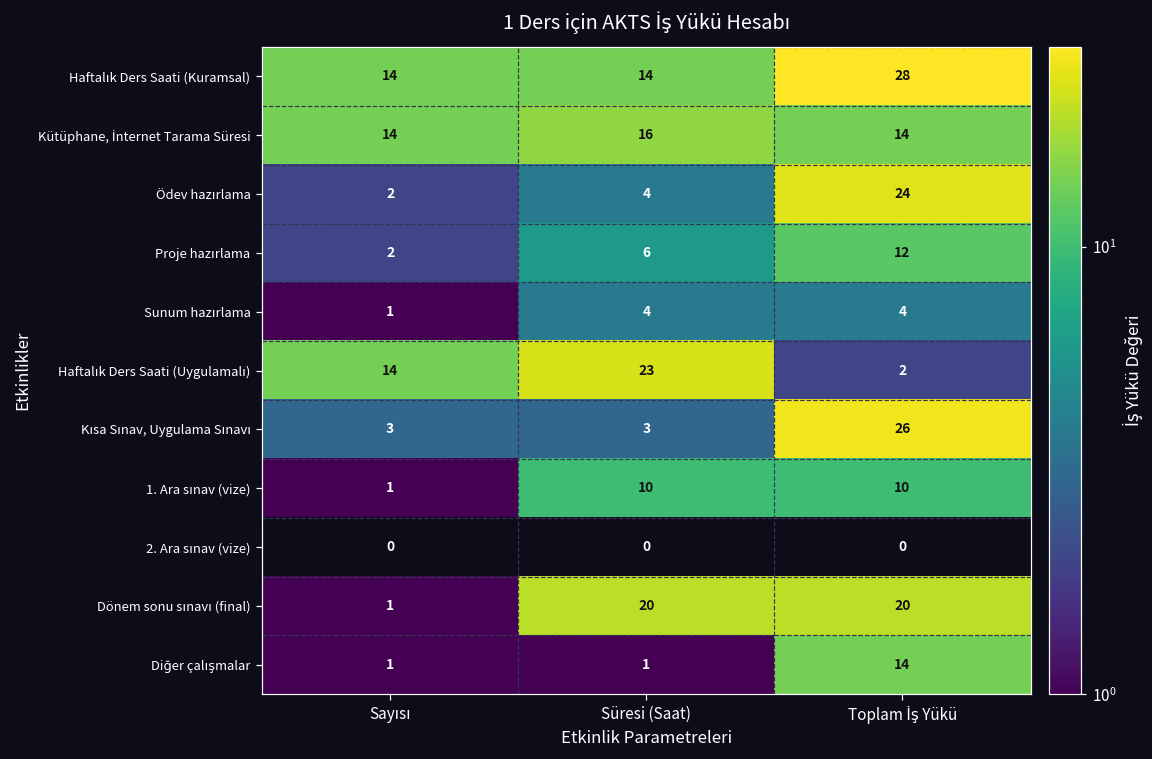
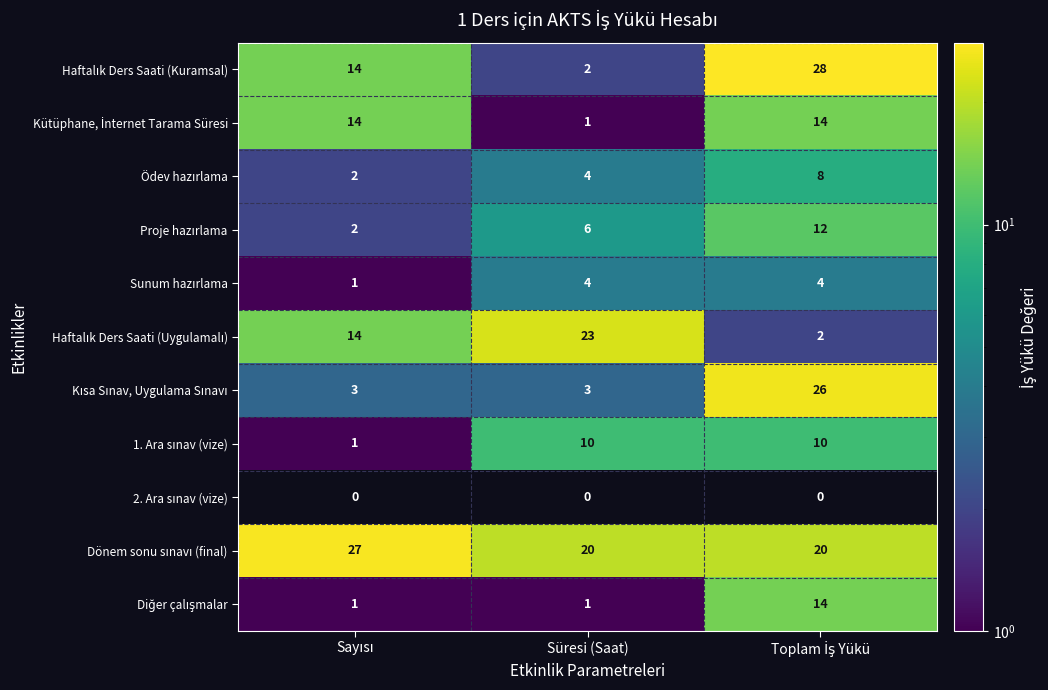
Haftalık Ders Saati (Kuramsal), Süresi (Saat): 14 -> 2
Kütüphane, İnternet Tarama Süresi, Süresi (Saat): 16 -> 1
Ödev hazırlama, Toplam İş Yükü: 24 -> 8
Dönem sonu sınavı (final), Sayısı: 1 -> 27
